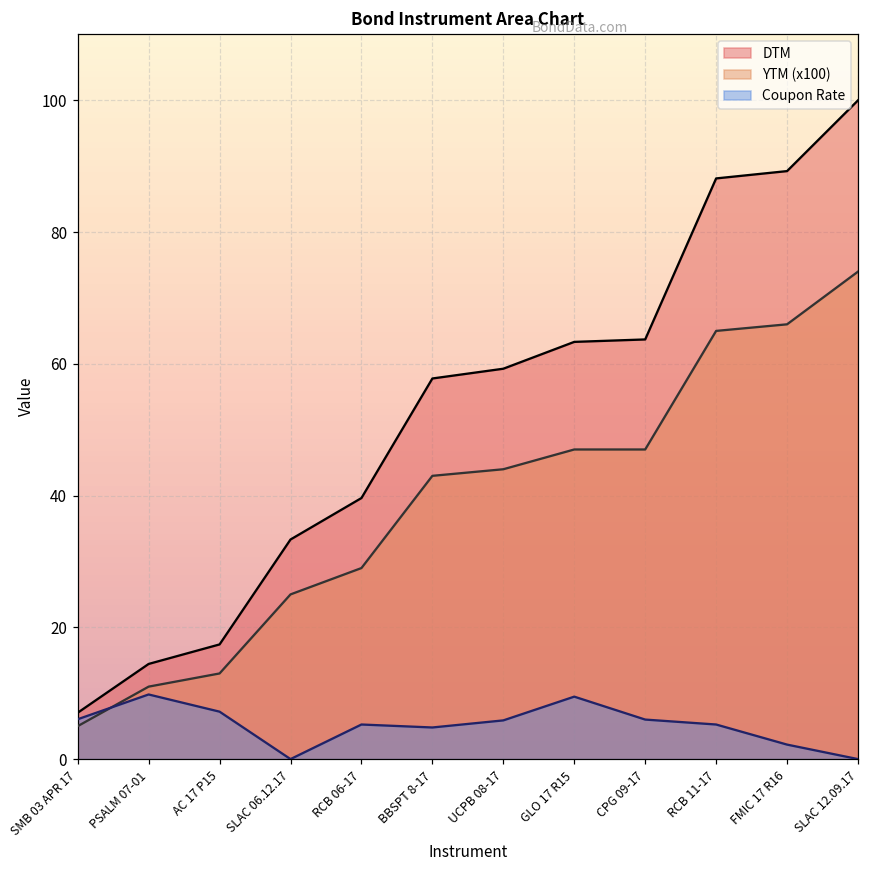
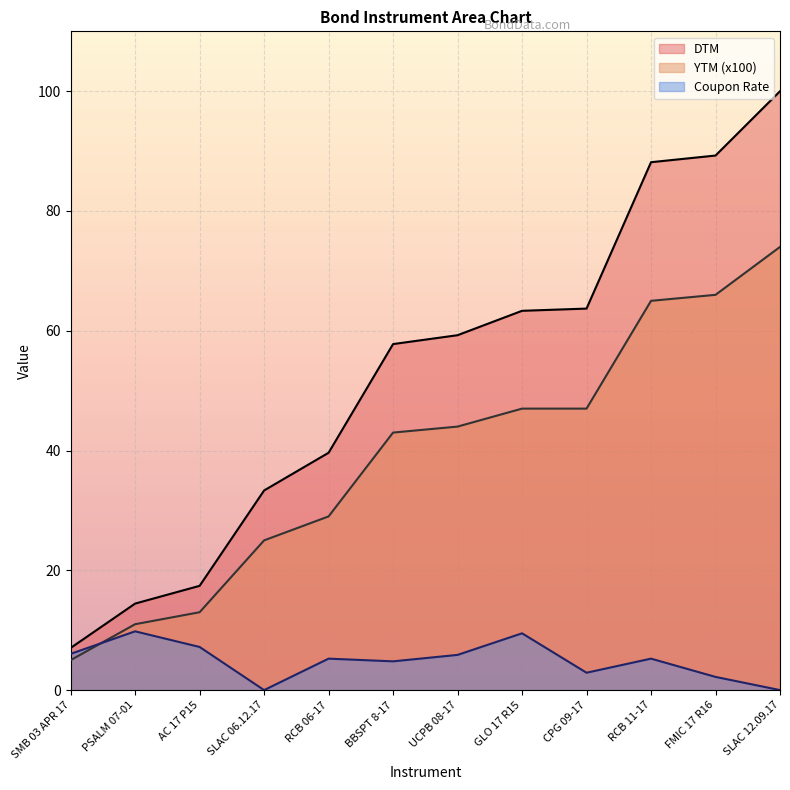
Coupon Rate, CPG 09-17: 6 -> 3
